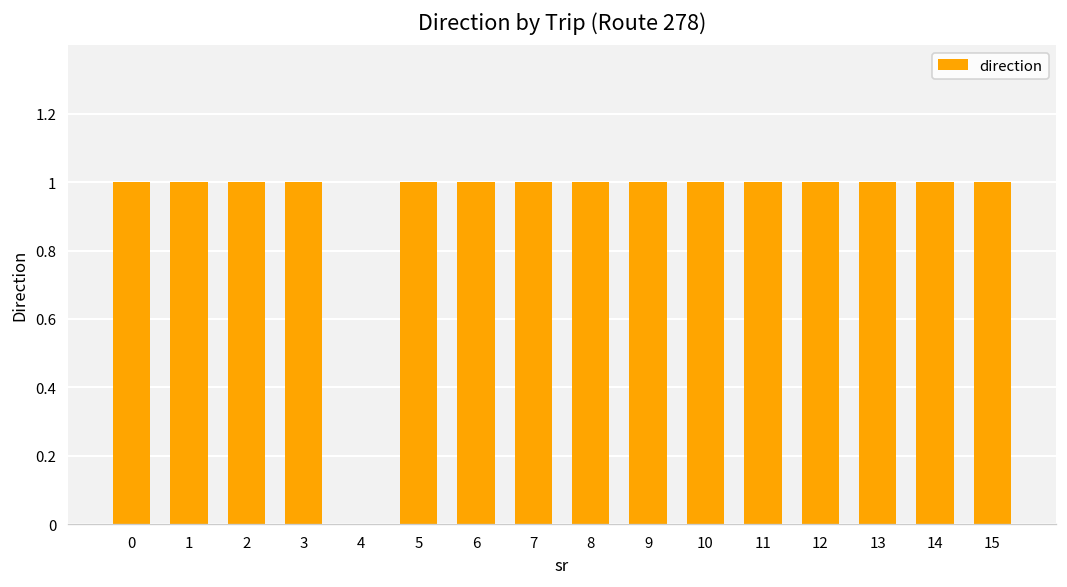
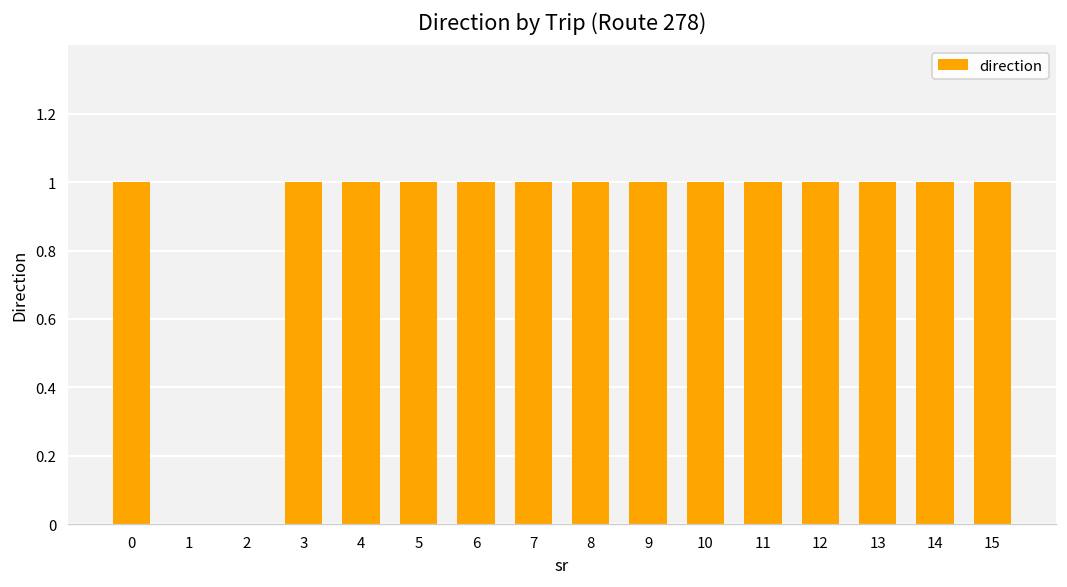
1: 1 -> 0
2: 1 -> 0
4: 0 -> 1
